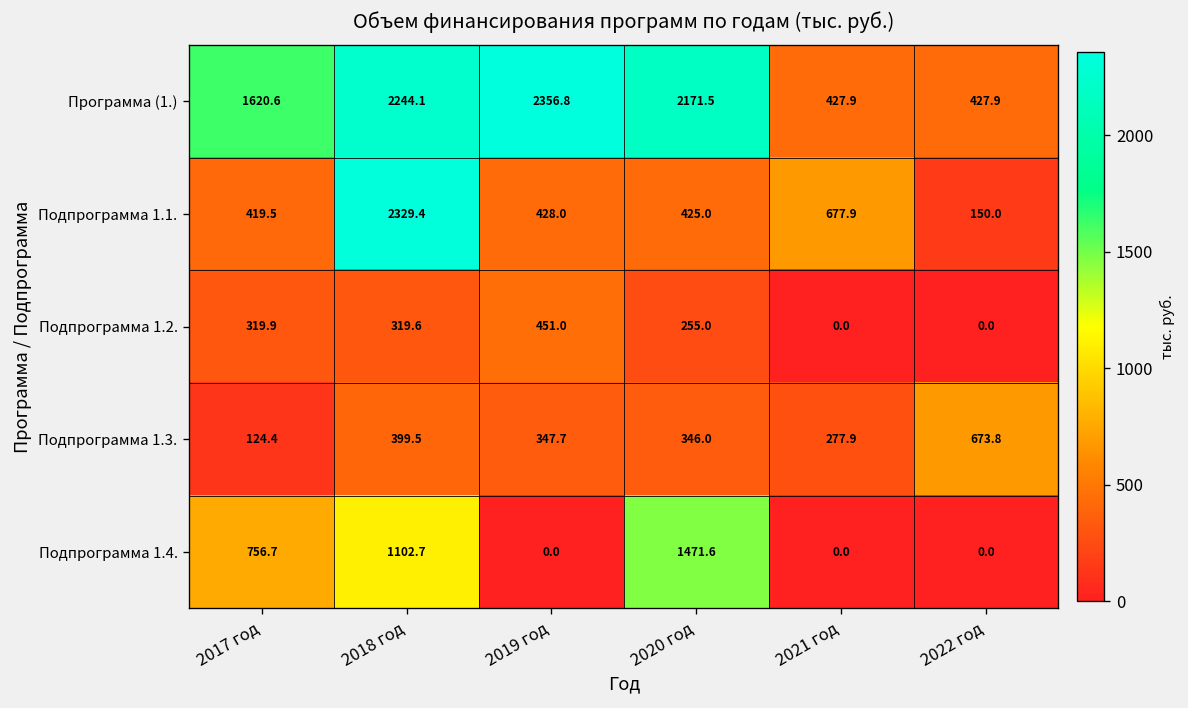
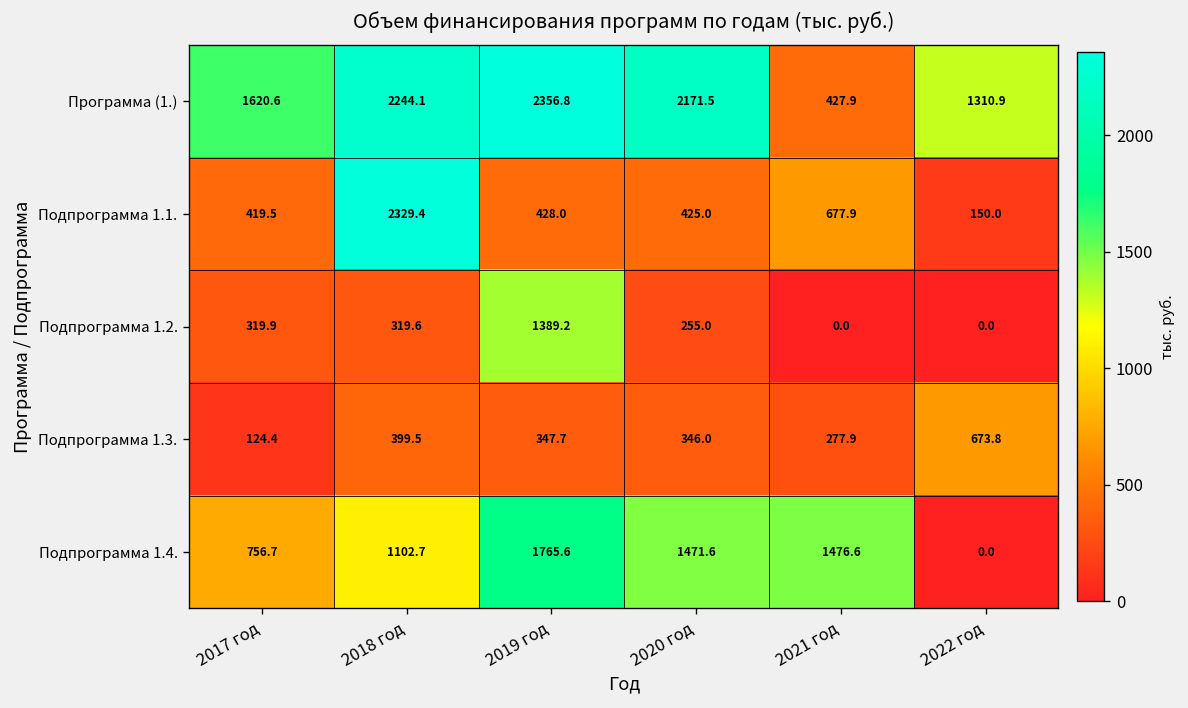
Программа (1.), 2022 год: 427.9 -> 1310.9
Подпрограмма 1.2., 2019 год: 451.0 -> 1389.2
Подпрограмма 1.4., 2019 год: 0.0 -> 1765.6
Подпрограмма 1.4., 2021 год: 0.0 -> 1476.6
